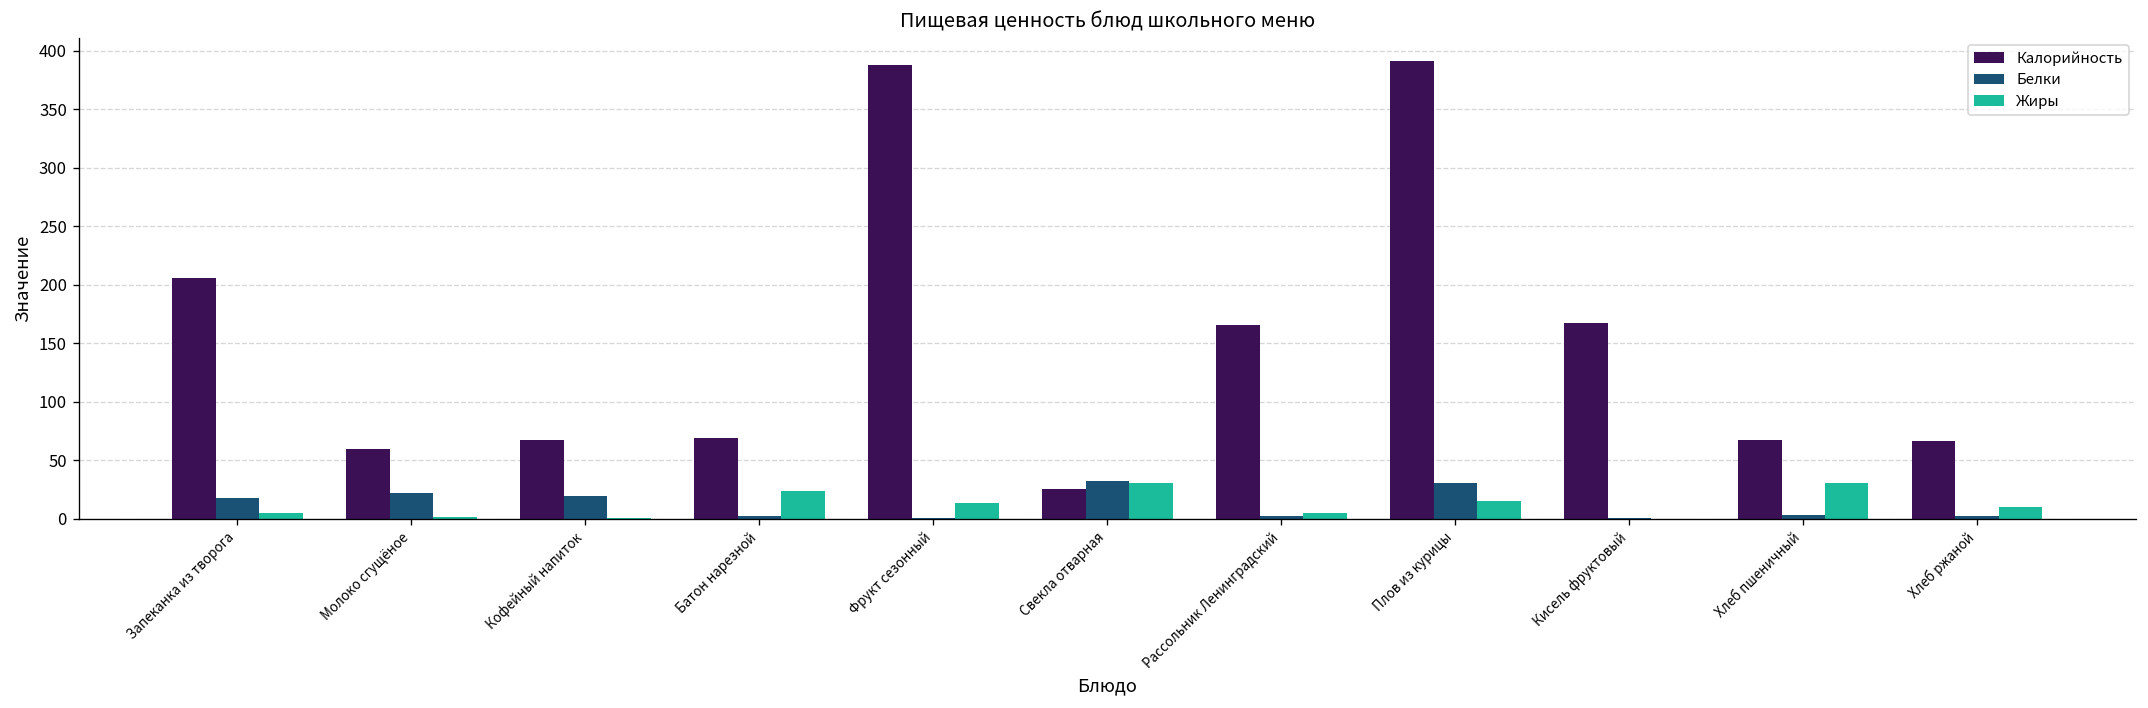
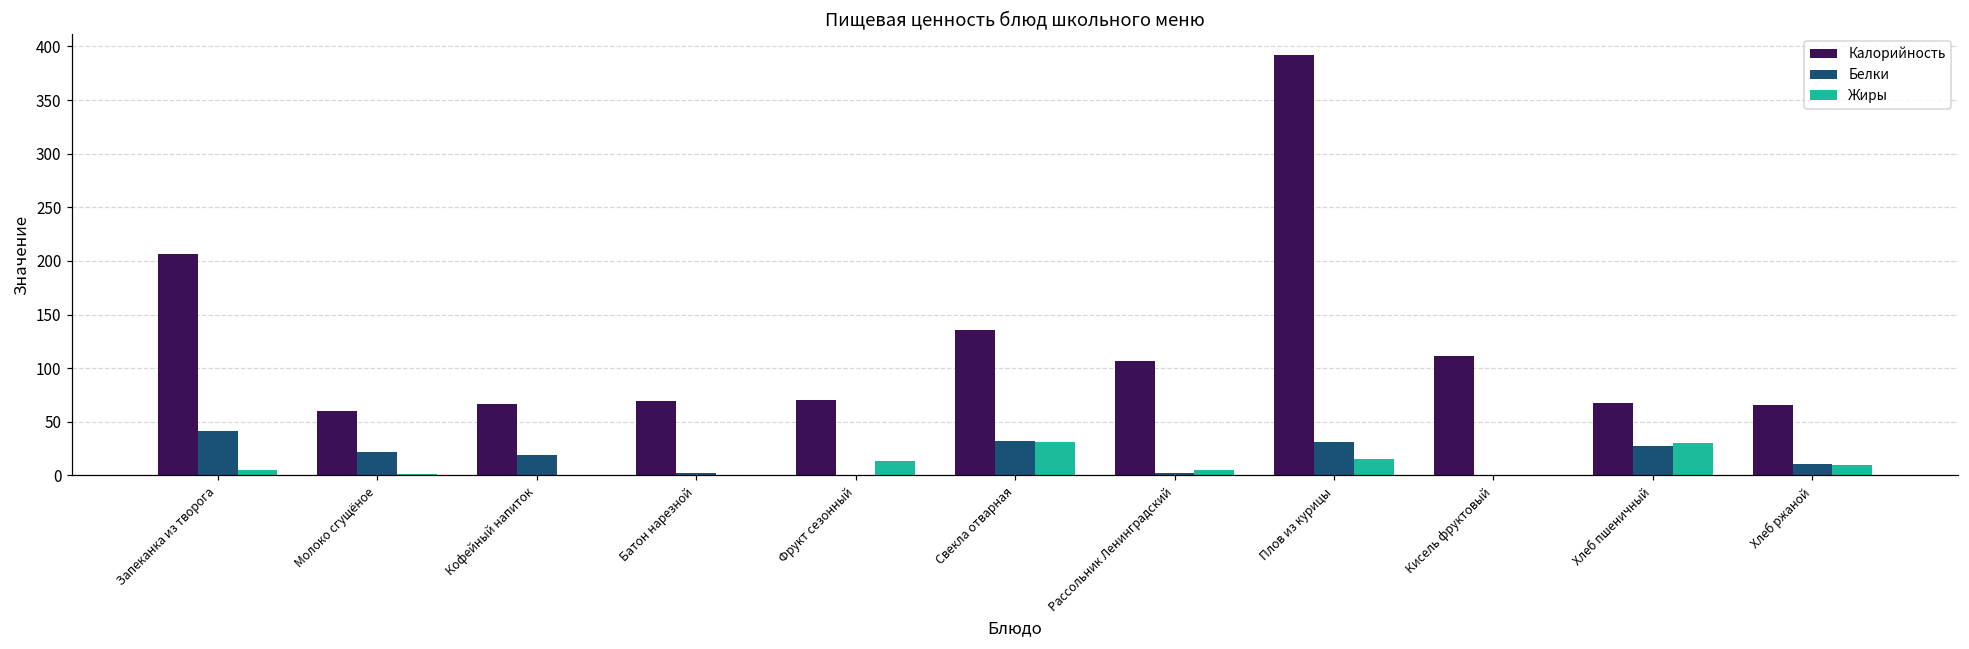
Белки, Запеканка из творога: 20 -> 40
Жиры, Батон нарезной: 20 -> 0
Калорийность, Фрукт сезонный: 390 -> 70
Калорийность, Свекла отварная: 30 -> 140
Калорийность, Рассольник Ленинградский: 170 -> 110
Калорийность, Кисель фруктовый: 170 -> 110
Белки, Хлеб пшеничный: 0 -> 30
Белки, Хлеб ржаной: 0 -> 10
